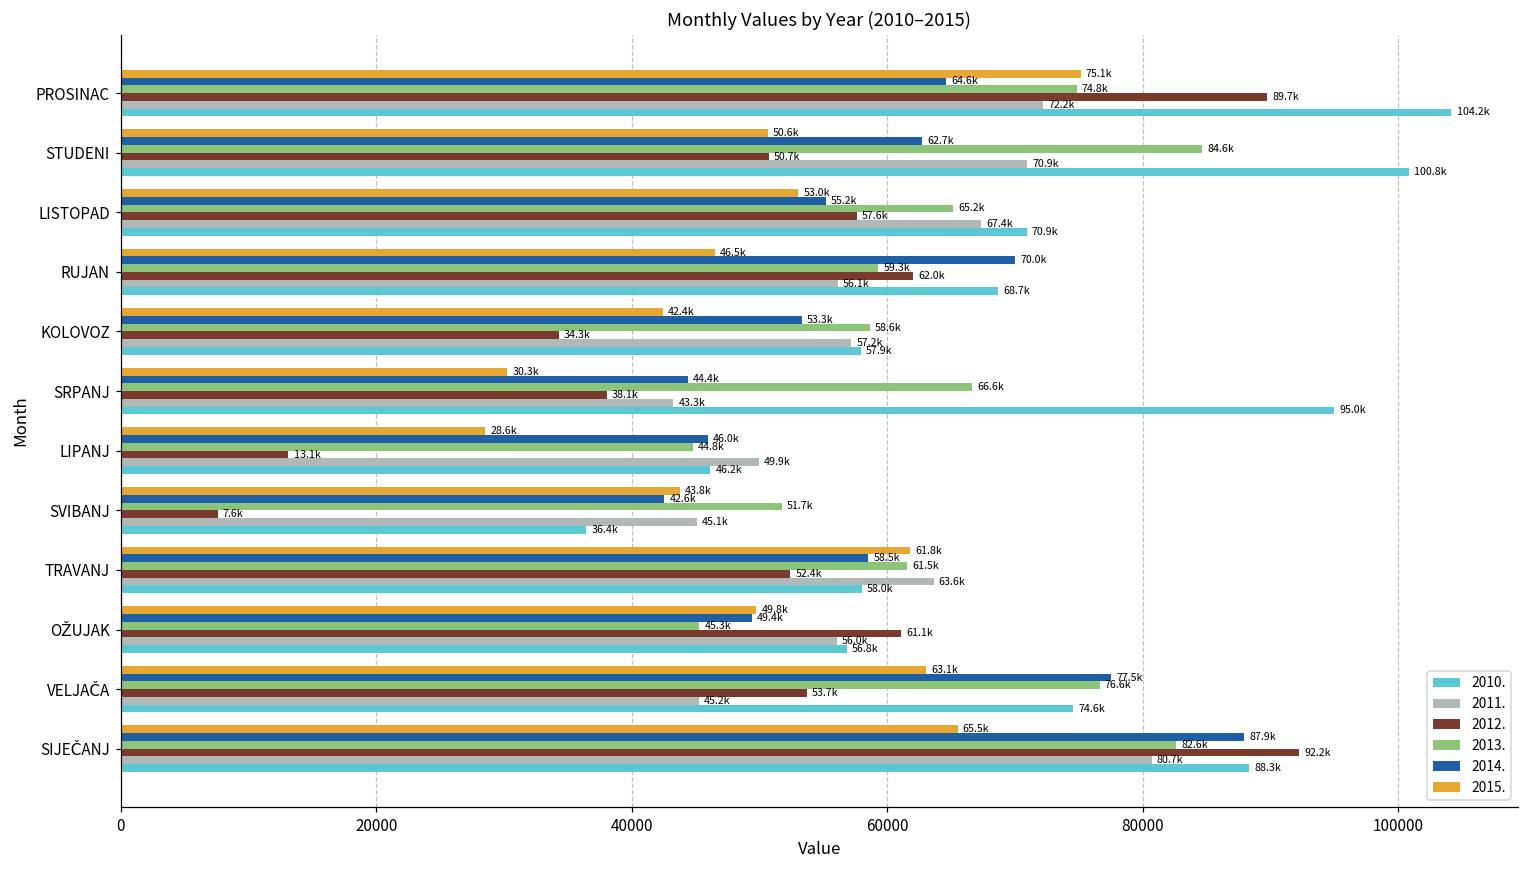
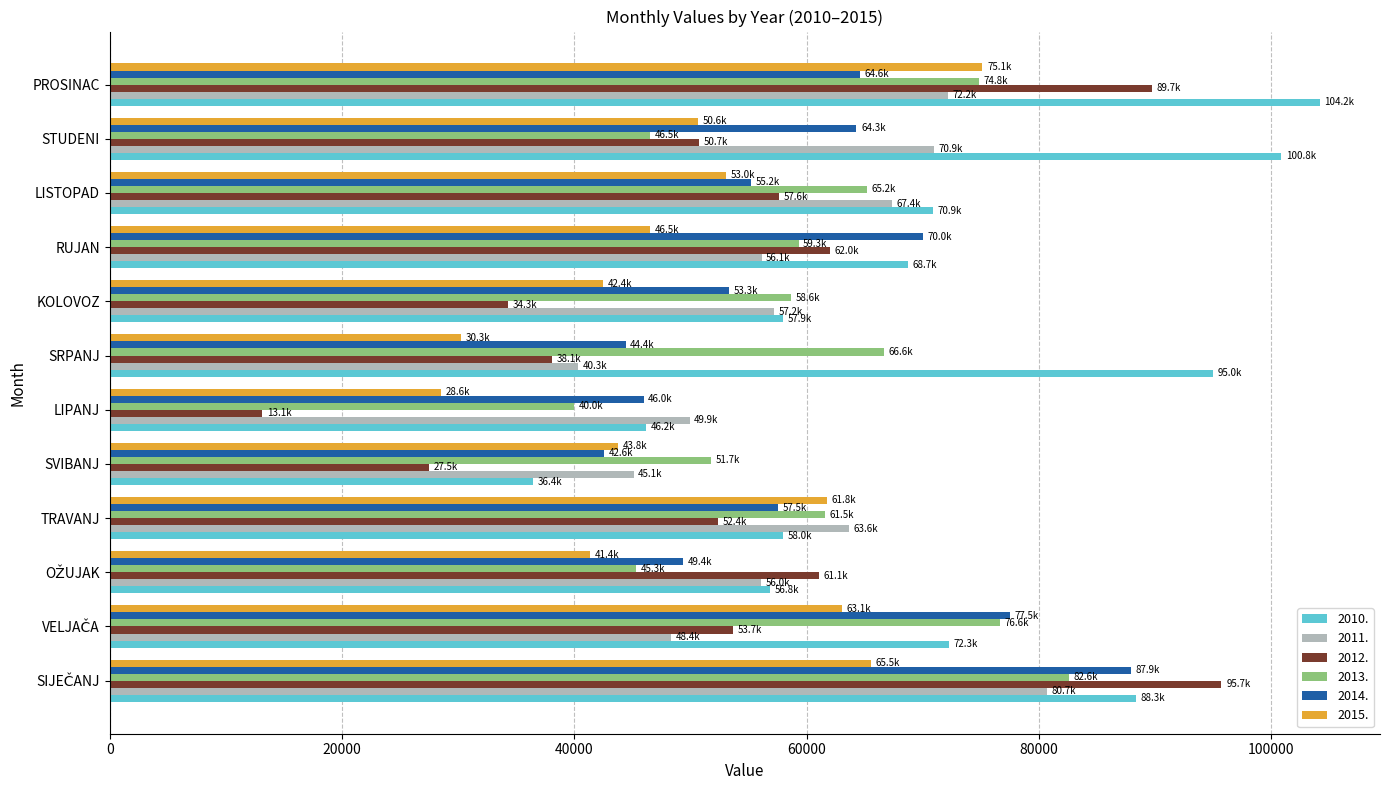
2014., STUDENI: 62.7k -> 64.3k
2013., STUDENI: 84.6k -> 46.5k
2011., SRPANJ: 43.3k -> 40.3k
2013., LIPANJ: 44.8k -> 40.0k
2012., SVIBANJ: 7.6k -> 27.5k
2014., TRAVANJ: 58.5k -> 57.5k
2015., OŽUJAK: 49.8k -> 41.4k
2011., VELJAČA: 45.2k -> 48.4k
2010., VELJAČA: 74.6k -> 72.3k
2012., SIJEČANJ: 92.2k -> 95.7k
